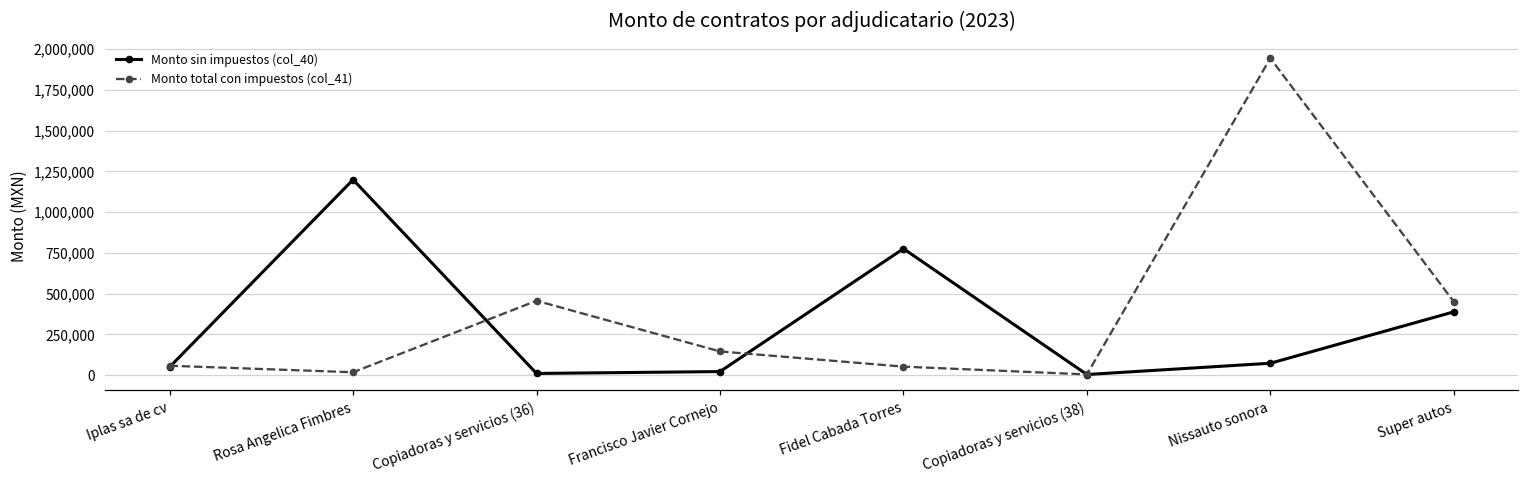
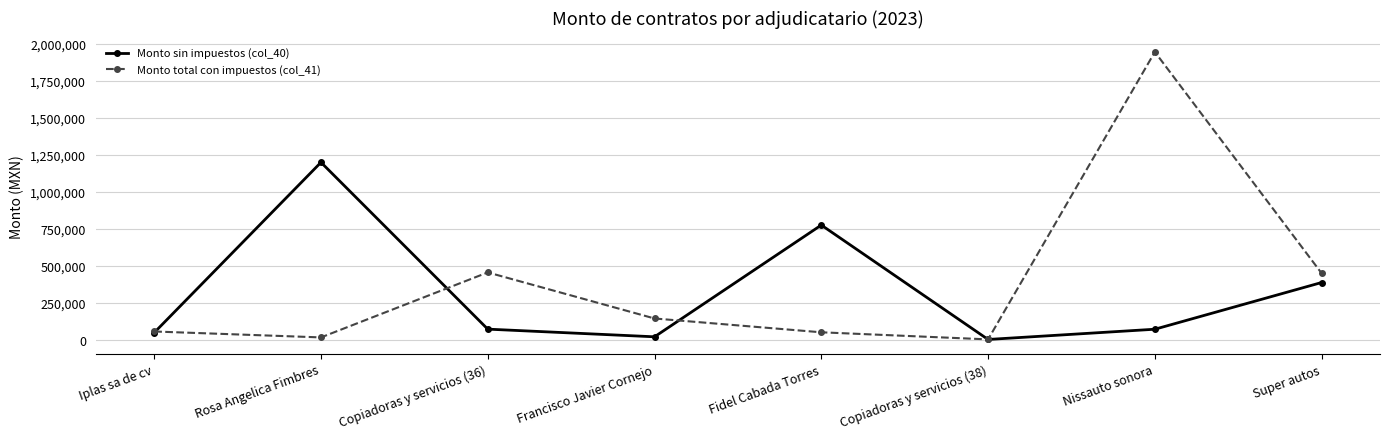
Monto sin impuestos (col_40), Copiadoras y servicios (36): 10,000 -> 70,000
